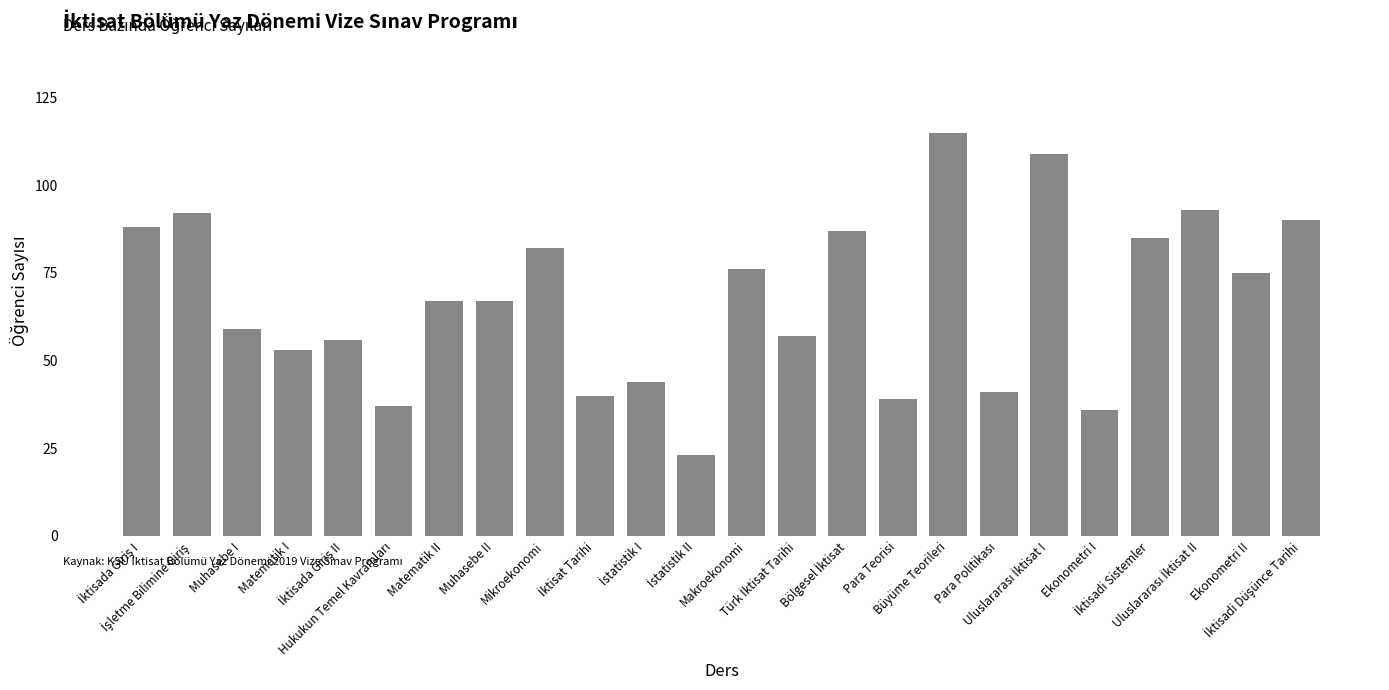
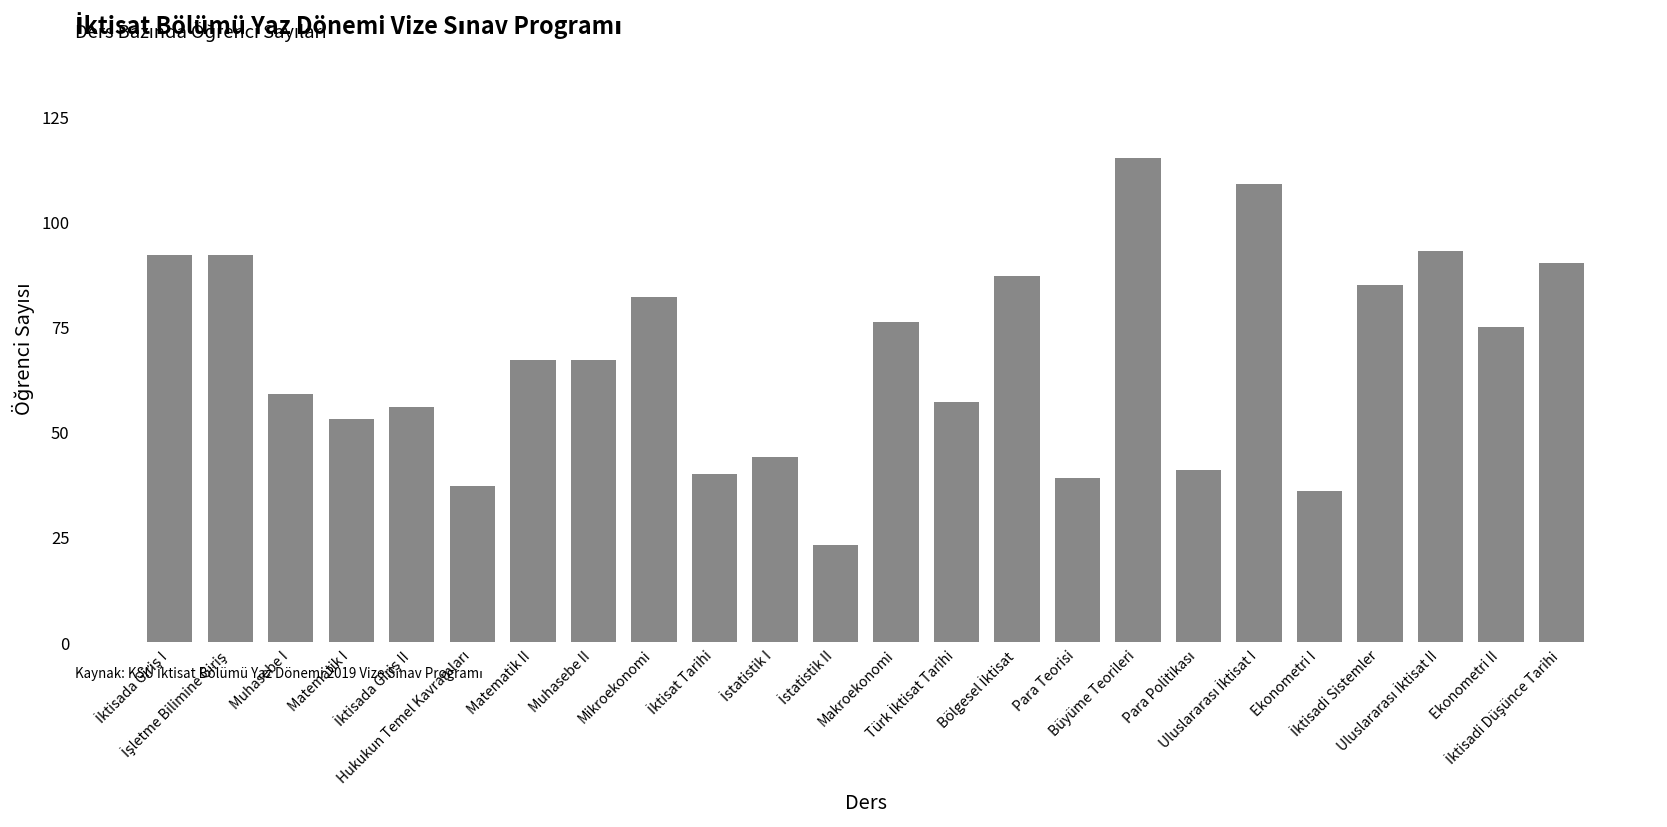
İktisada Giriş I: 88 -> 92
